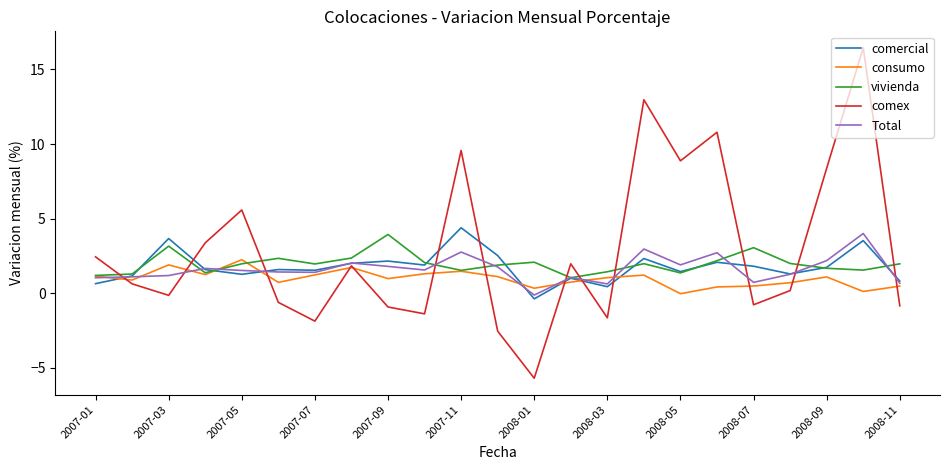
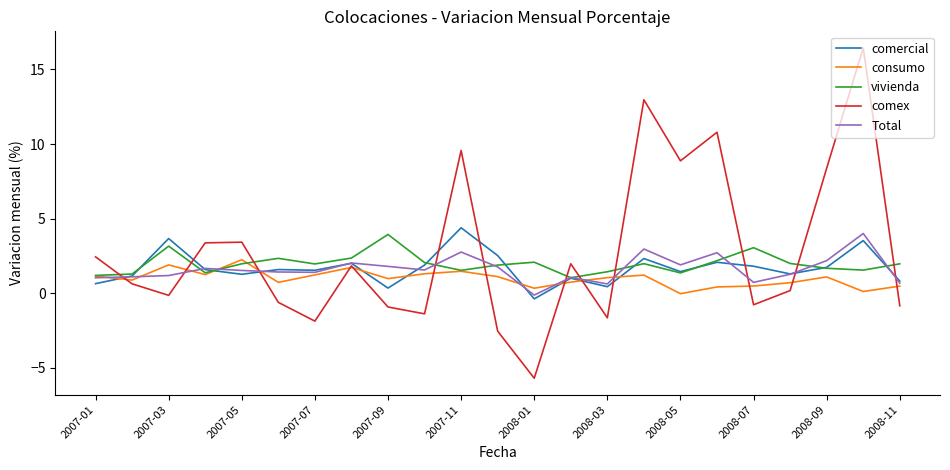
comex, 2007-05: 5.6 -> 3.4
comercial, 2007-09: 2.2 -> 0.4
